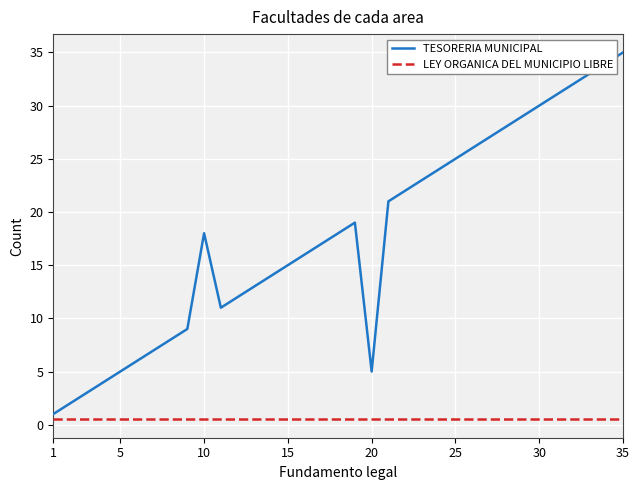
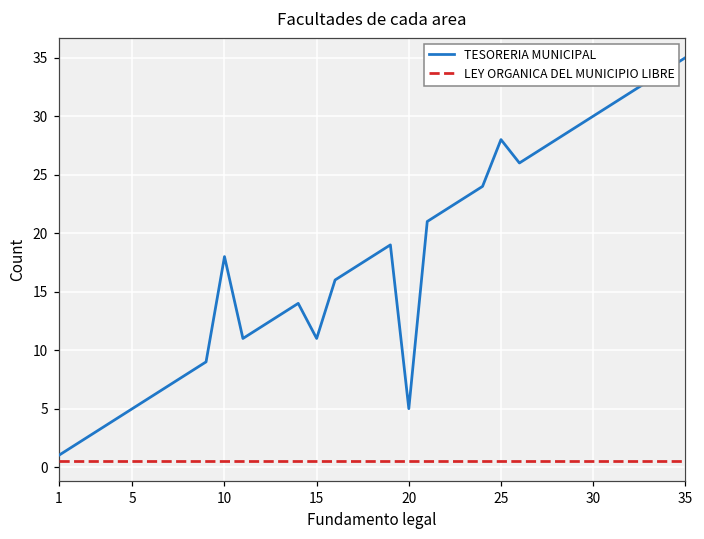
TESORERIA MUNICIPAL, 15: 15 -> 11
TESORERIA MUNICIPAL, 25: 25 -> 28
